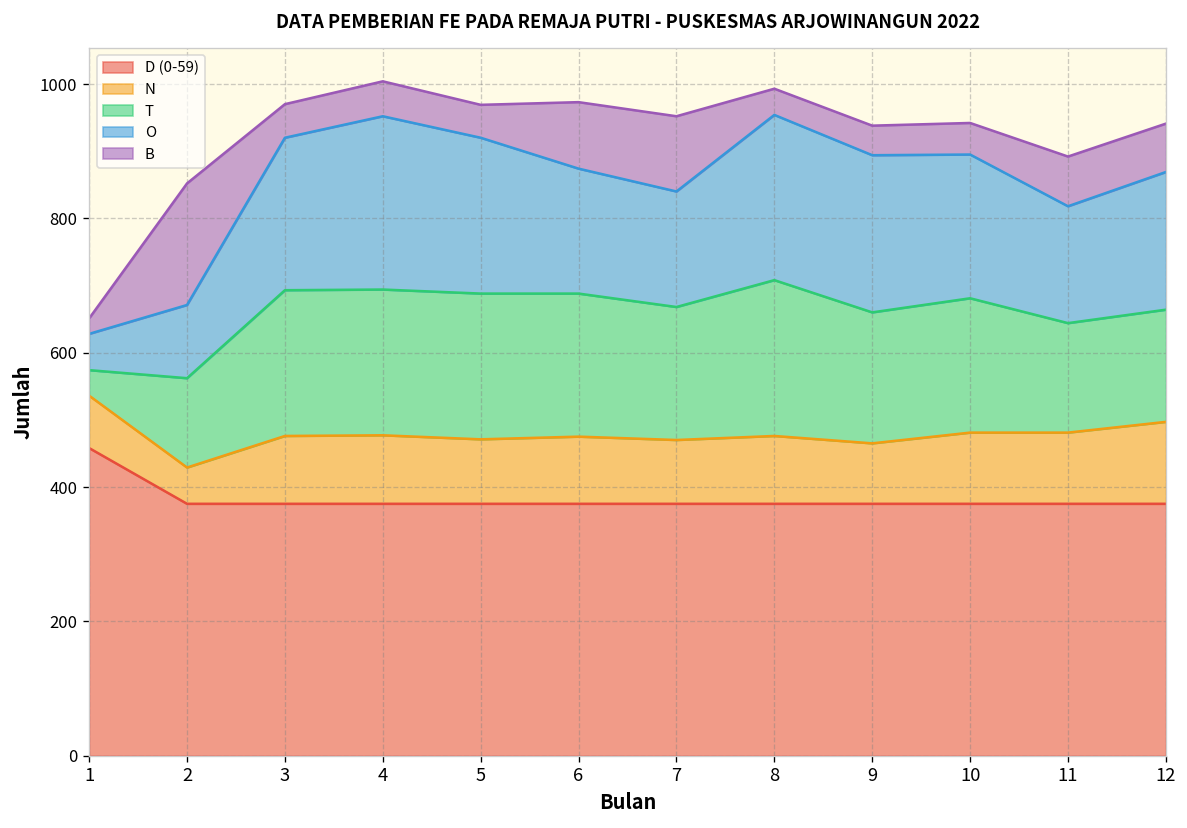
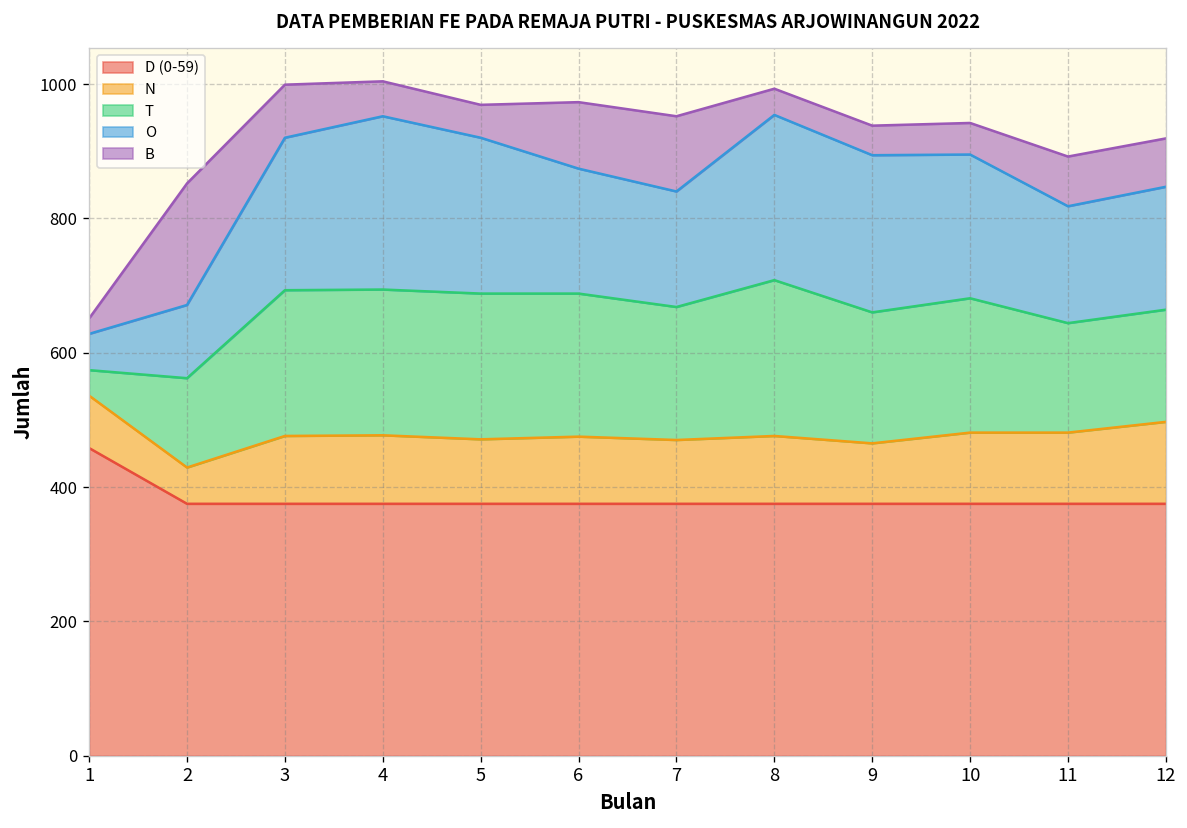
B, 3: 50 -> 80
O, 12: 210 -> 180
